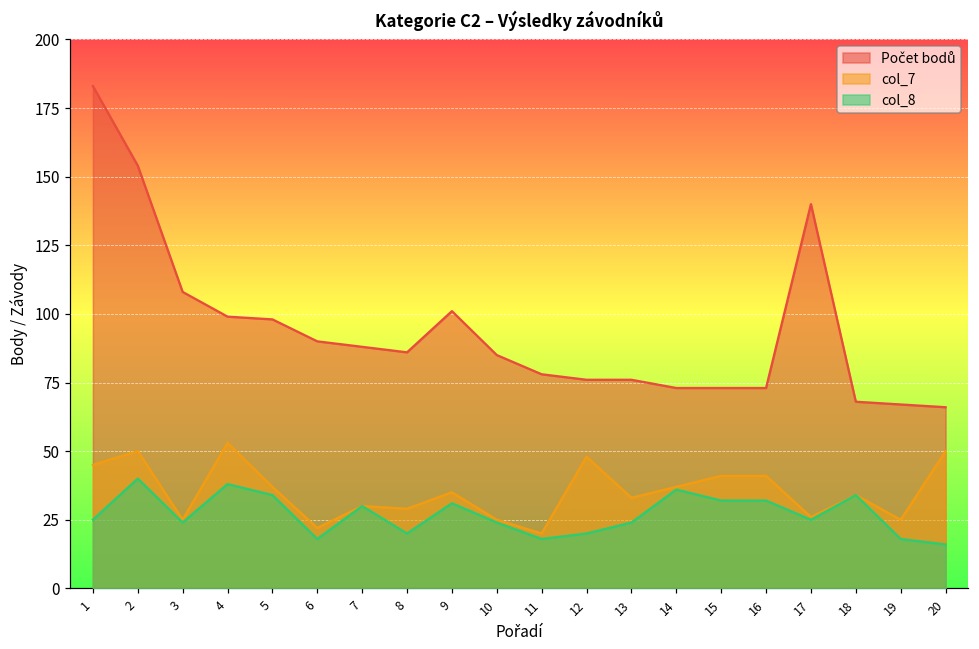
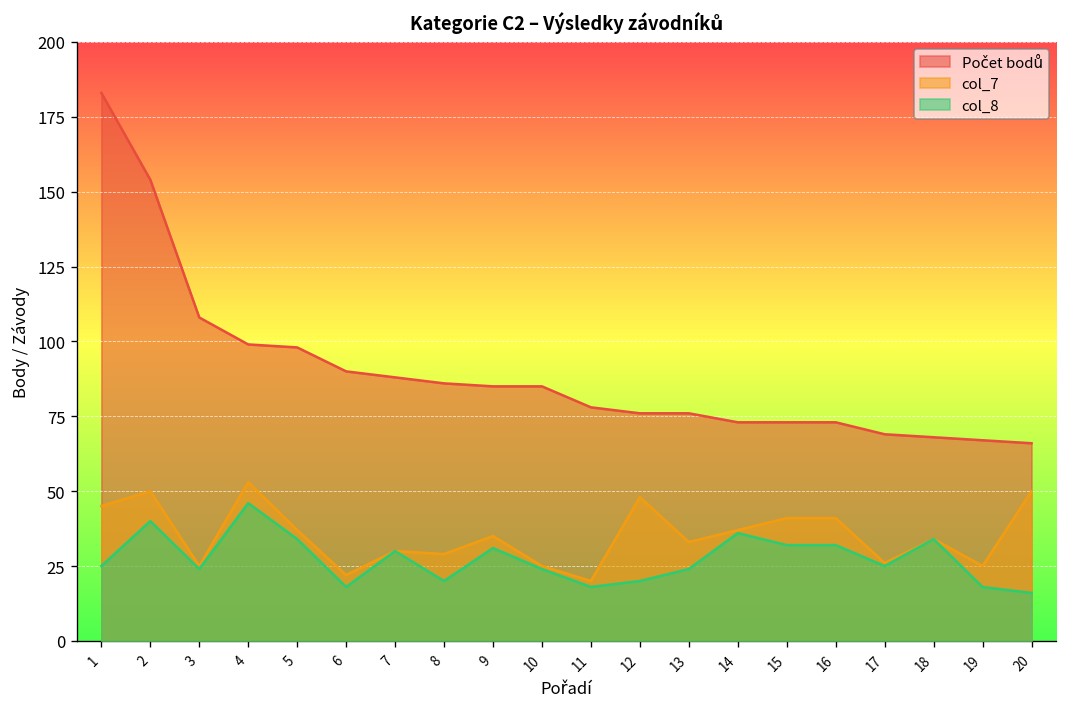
col_8, 4: 38 -> 46
Počet bodů, 9: 101 -> 85
Počet bodů, 17: 140 -> 69
